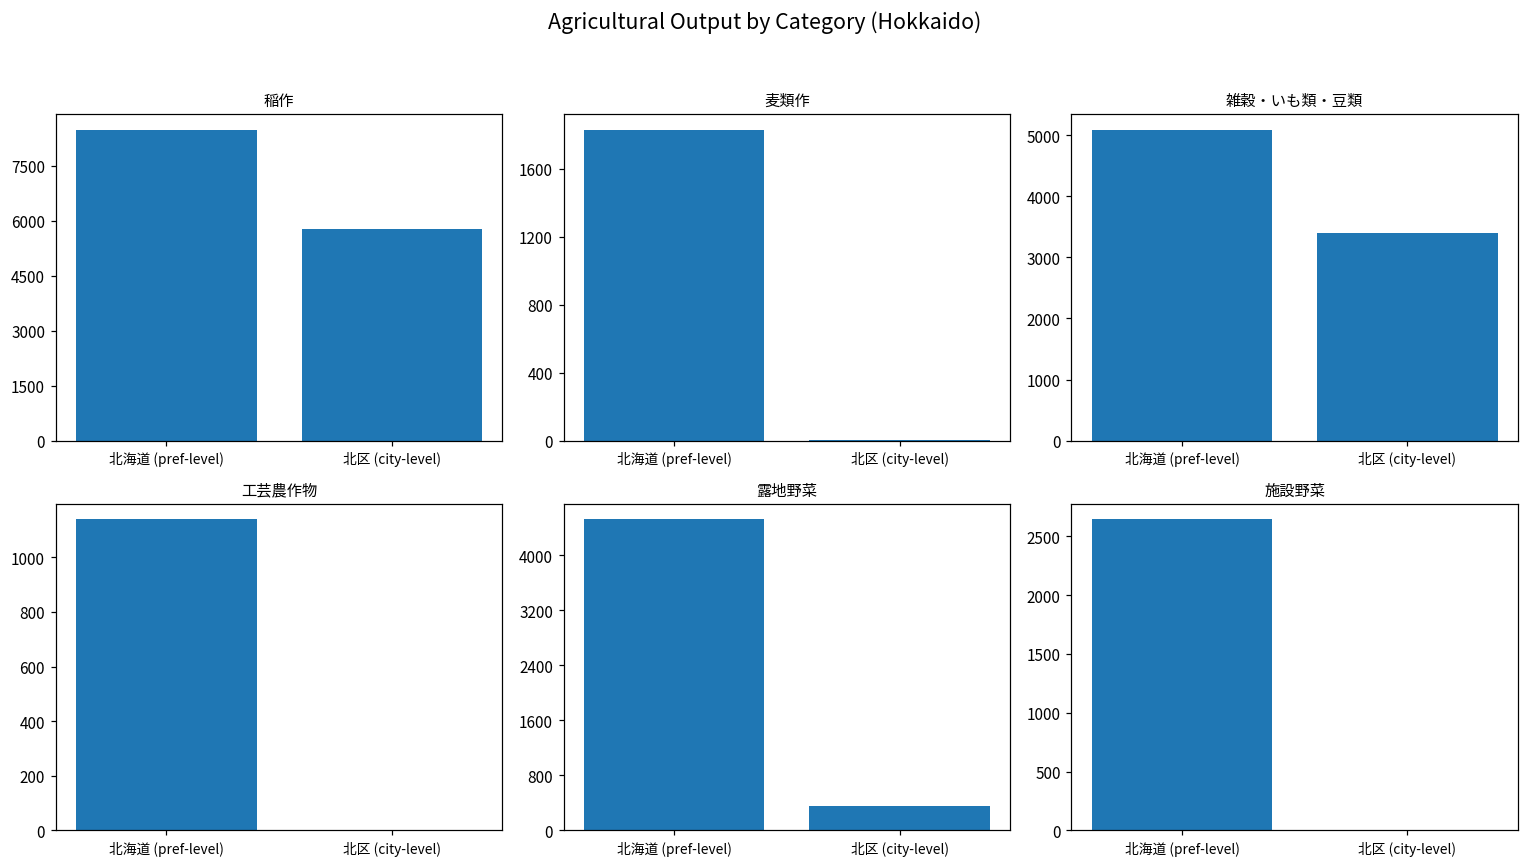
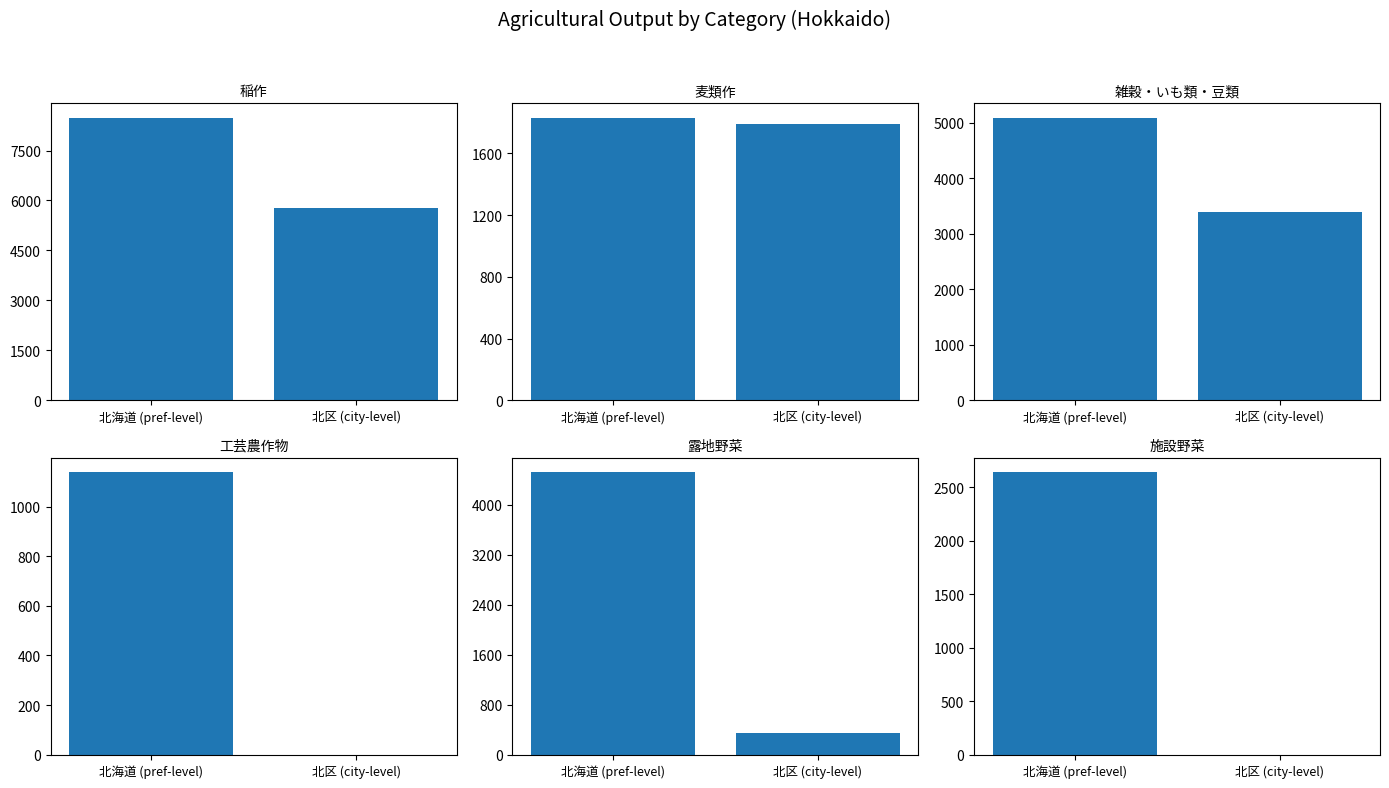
麦類作, 北区 (city-level): 0 -> 1790
